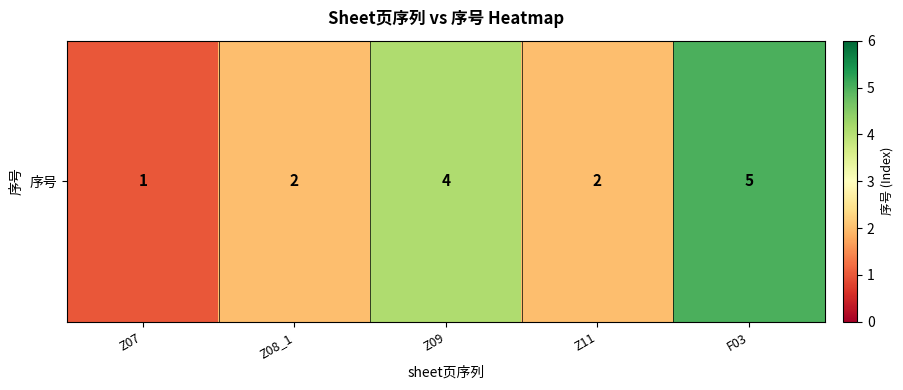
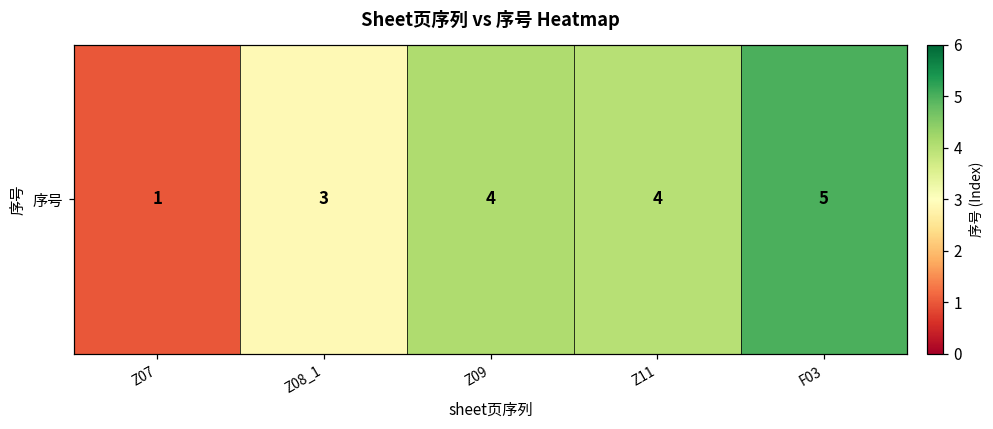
序号, Z08_1: 2 -> 3
序号, Z11: 2 -> 4
